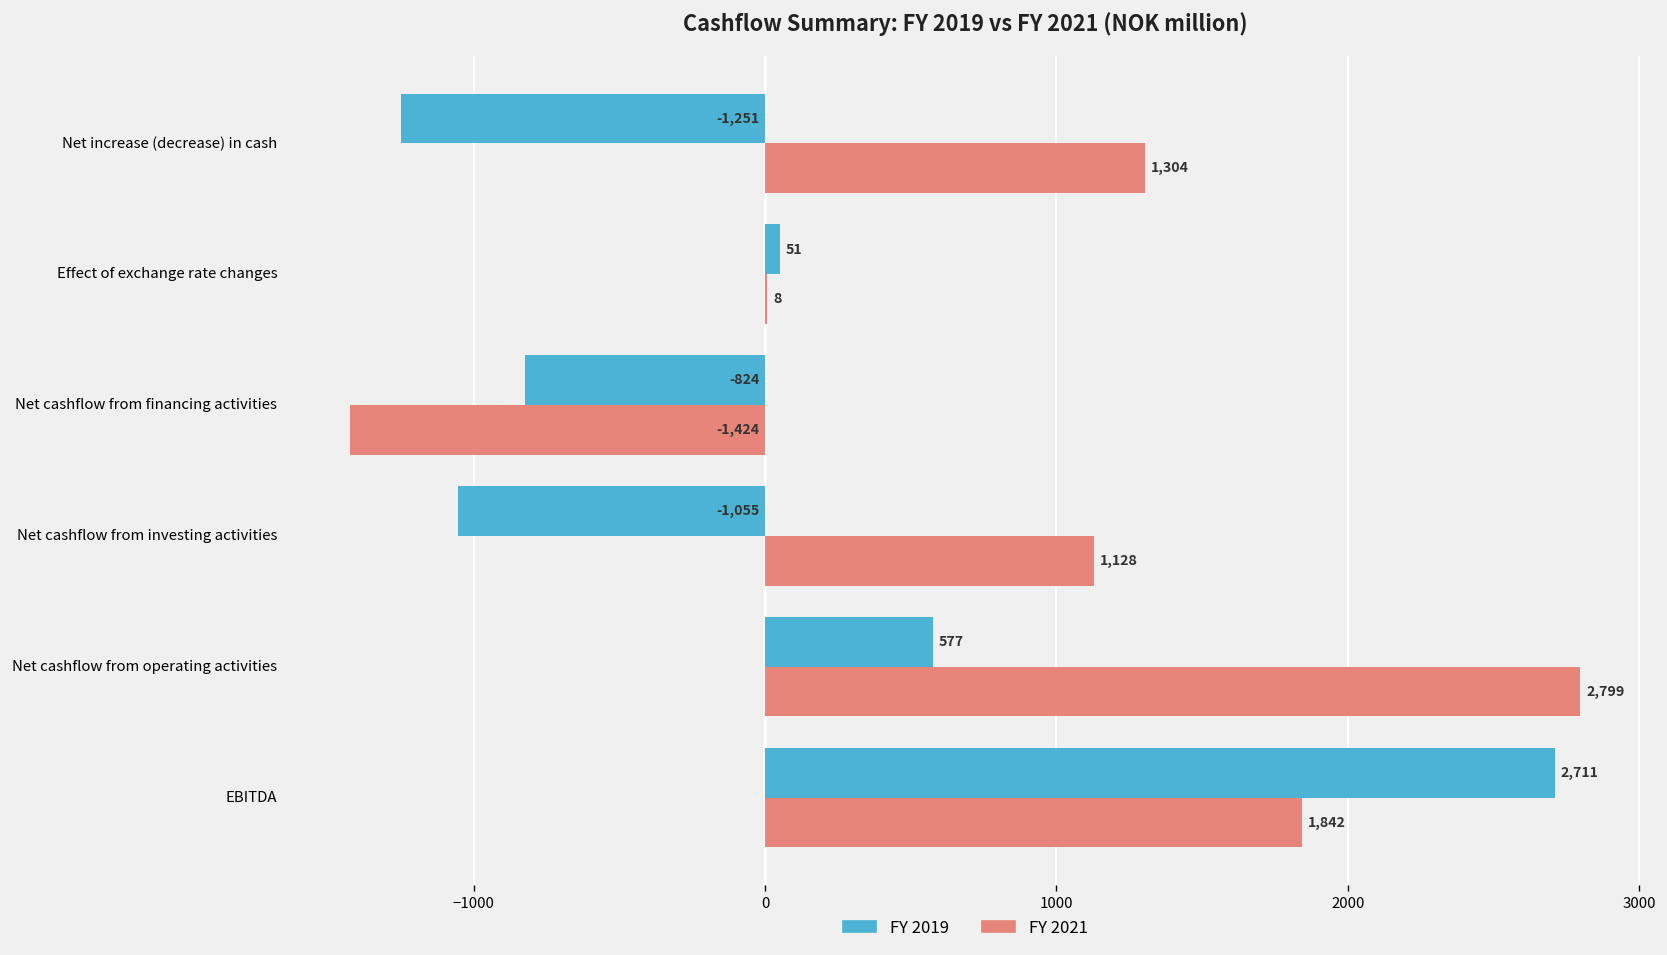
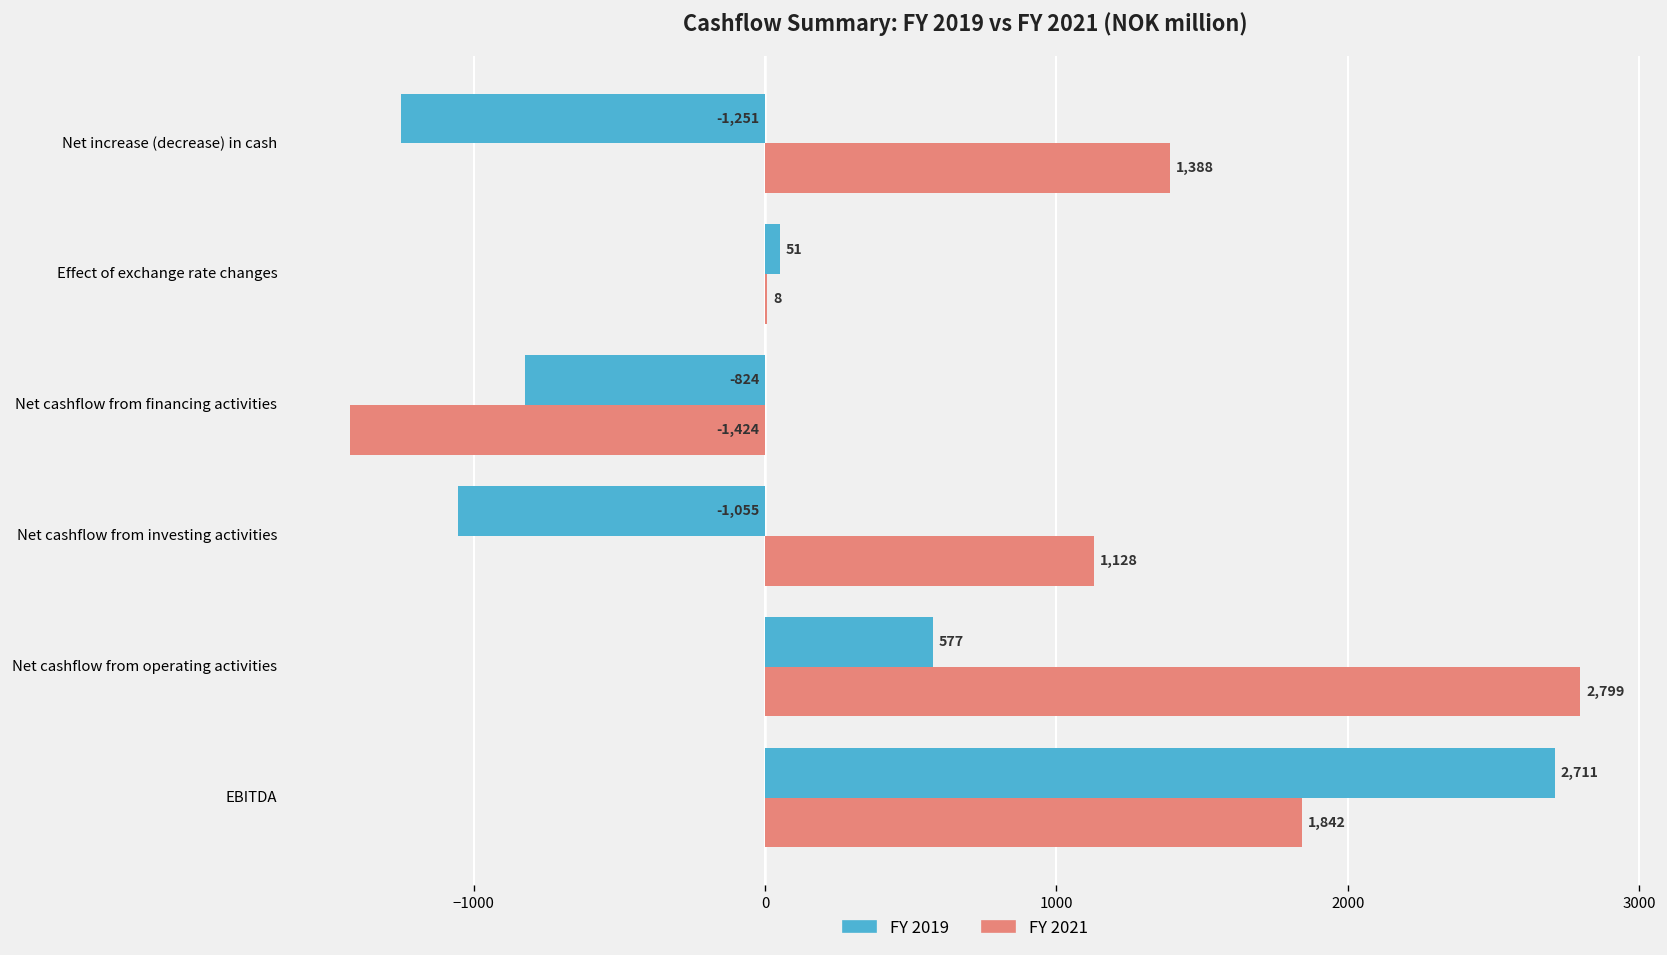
FY 2021, Net increase (decrease) in cash: 1,304 -> 1,388
